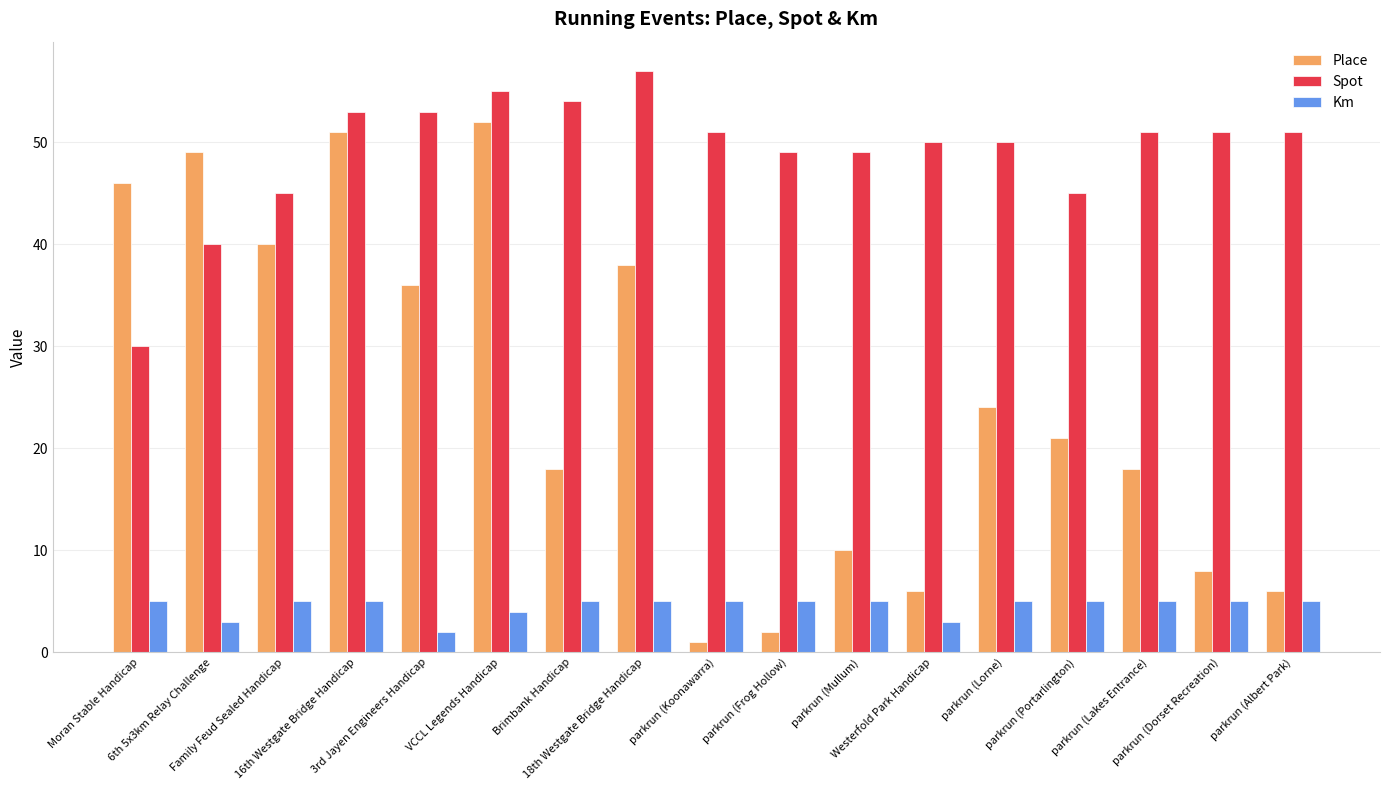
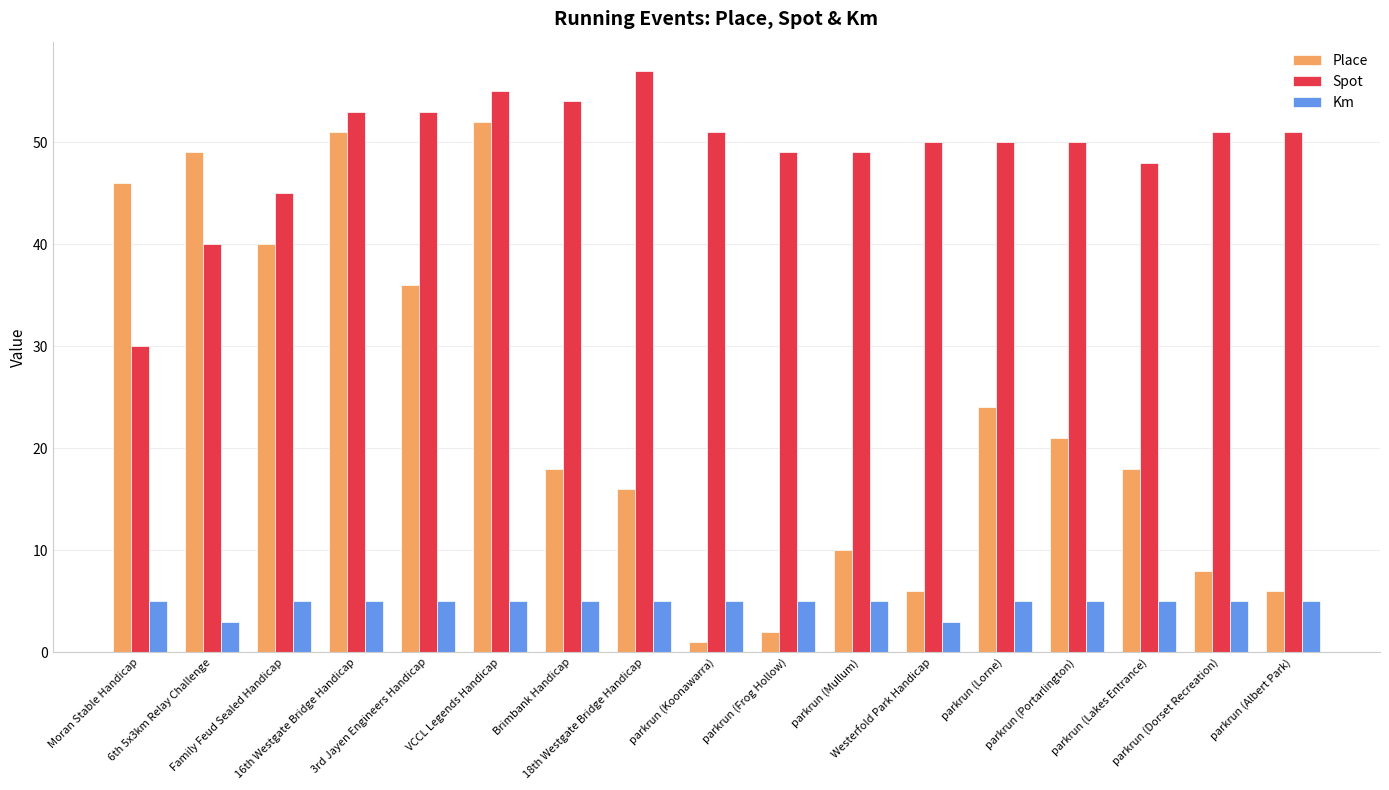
Km, 3rd Jayen Engineers Handicap: 2 -> 5
Km, VCCL Legends Handicap: 4 -> 5
Place, 18th Westgate Bridge Handicap: 38 -> 16
Spot, parkrun (Portarlington): 45 -> 50
Spot, parkrun (Lakes Entrance): 51 -> 48
